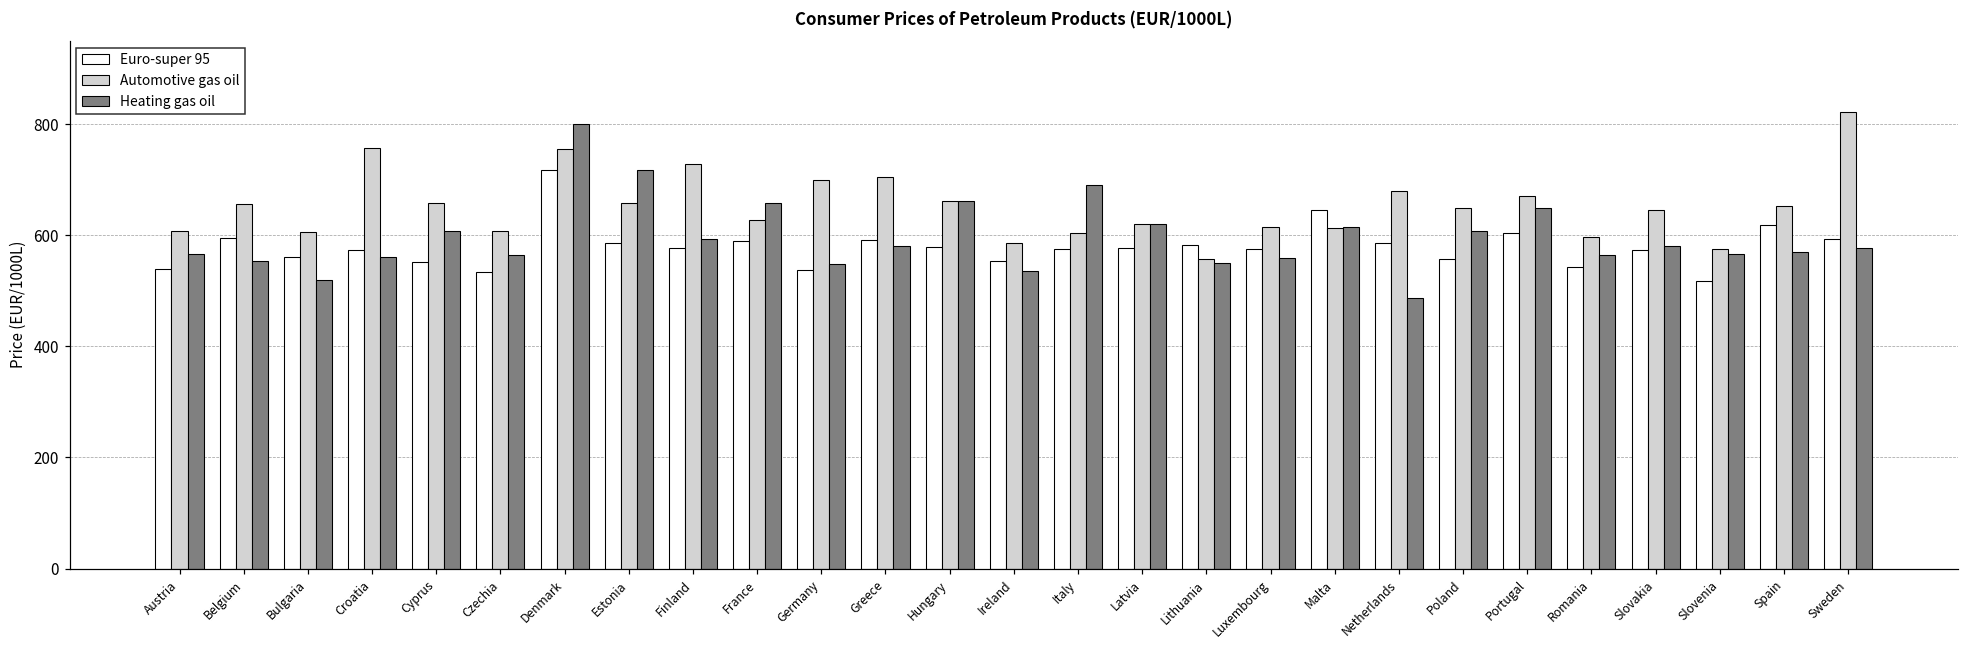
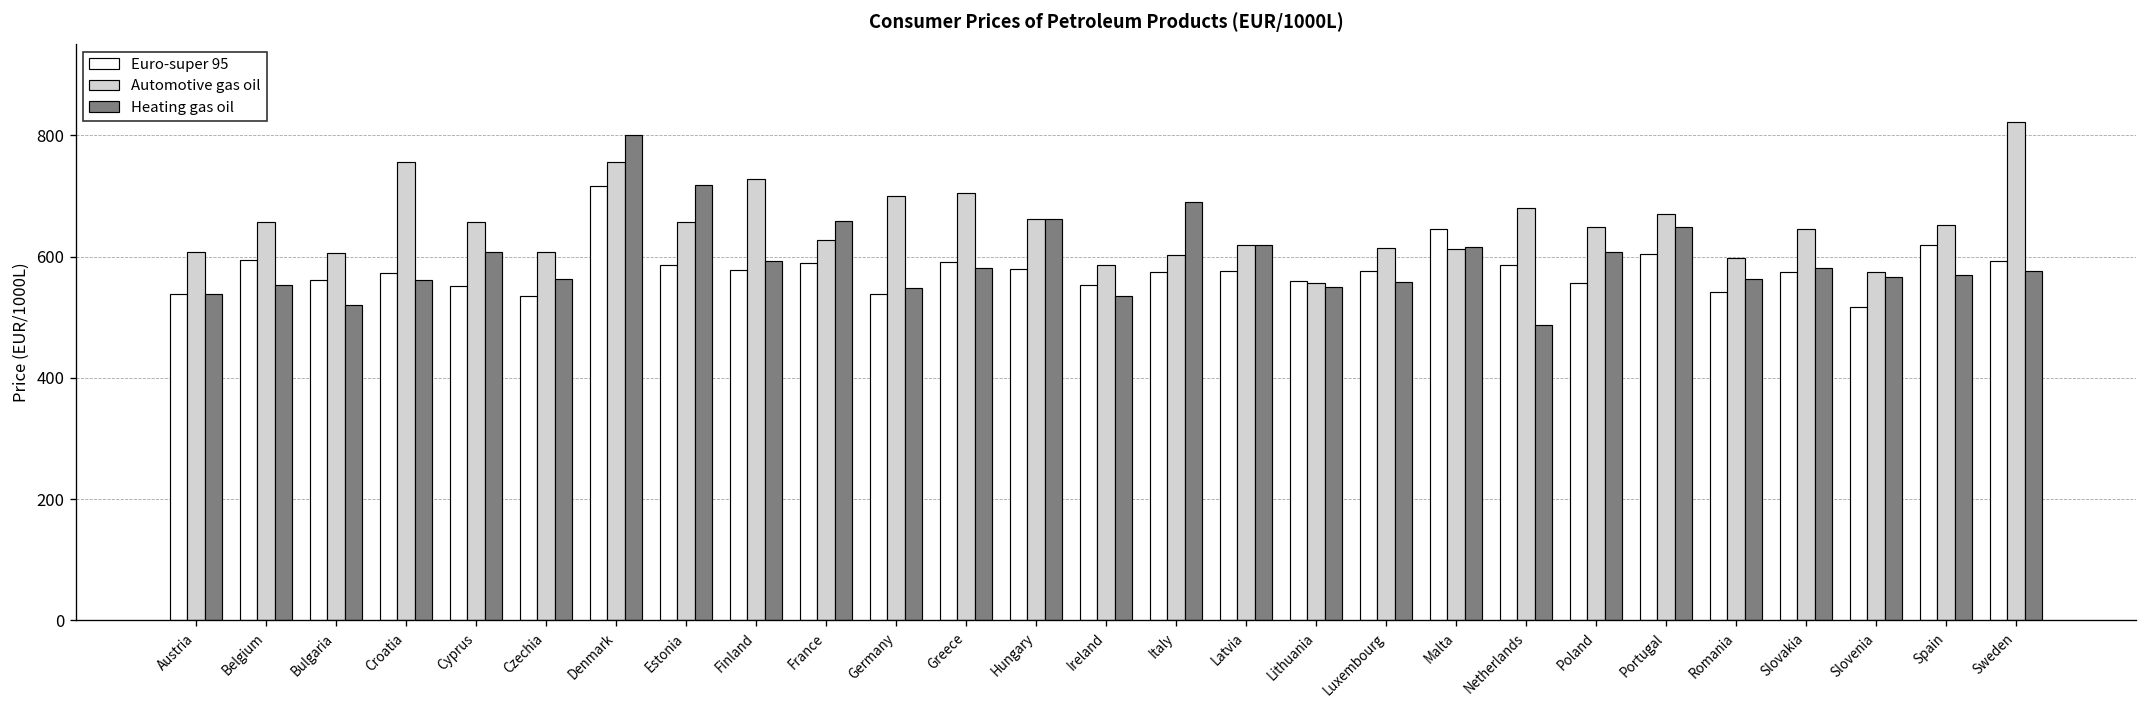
Heating gas oil, Austria: 570 -> 540
Euro-super 95, Lithuania: 580 -> 560
